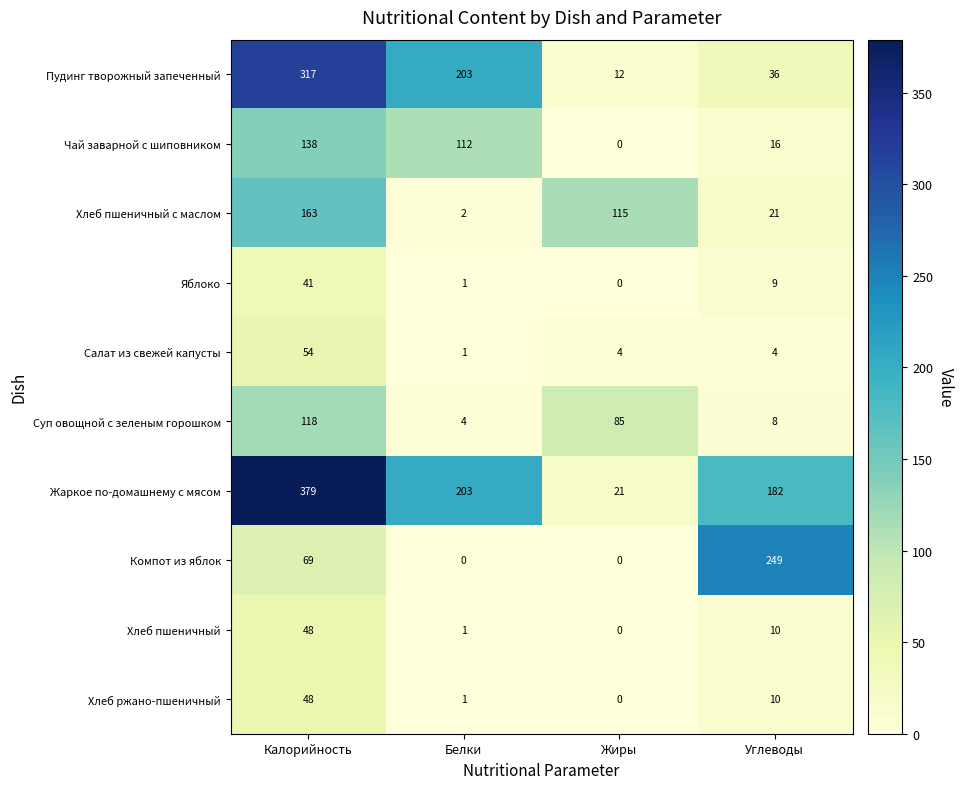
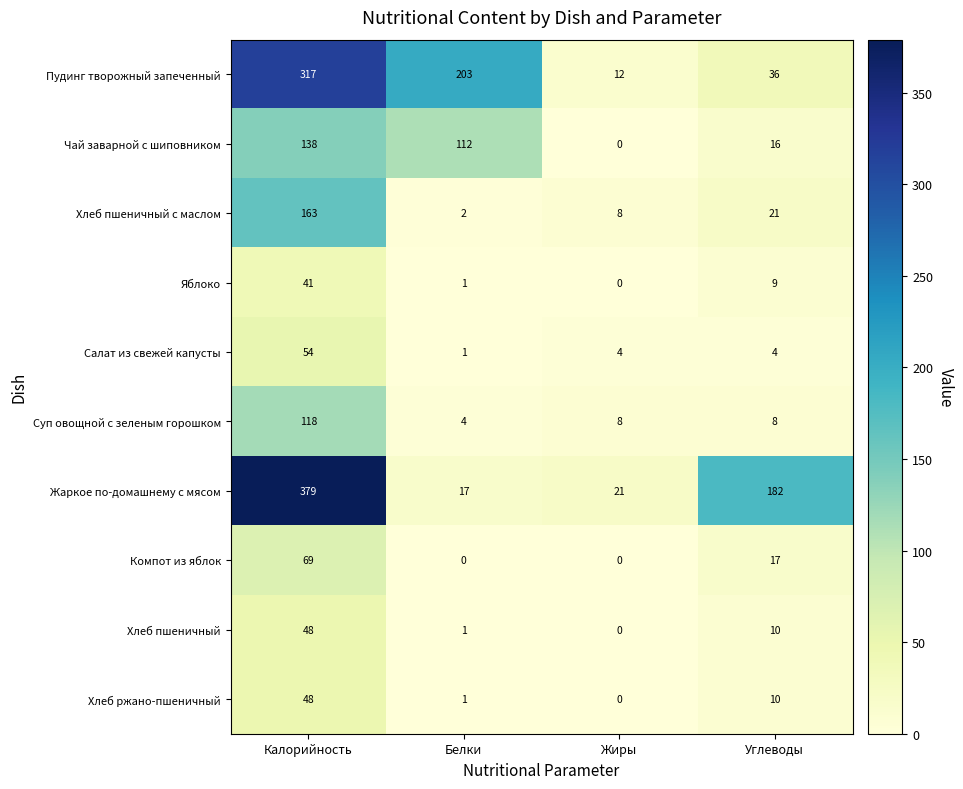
Хлеб пшеничный с маслом, Жиры: 115 -> 8
Суп овощной с зеленым горошком, Жиры: 85 -> 8
Жаркое по-домашнему с мясом, Белки: 203 -> 17
Компот из яблок, Углеводы: 249 -> 17
